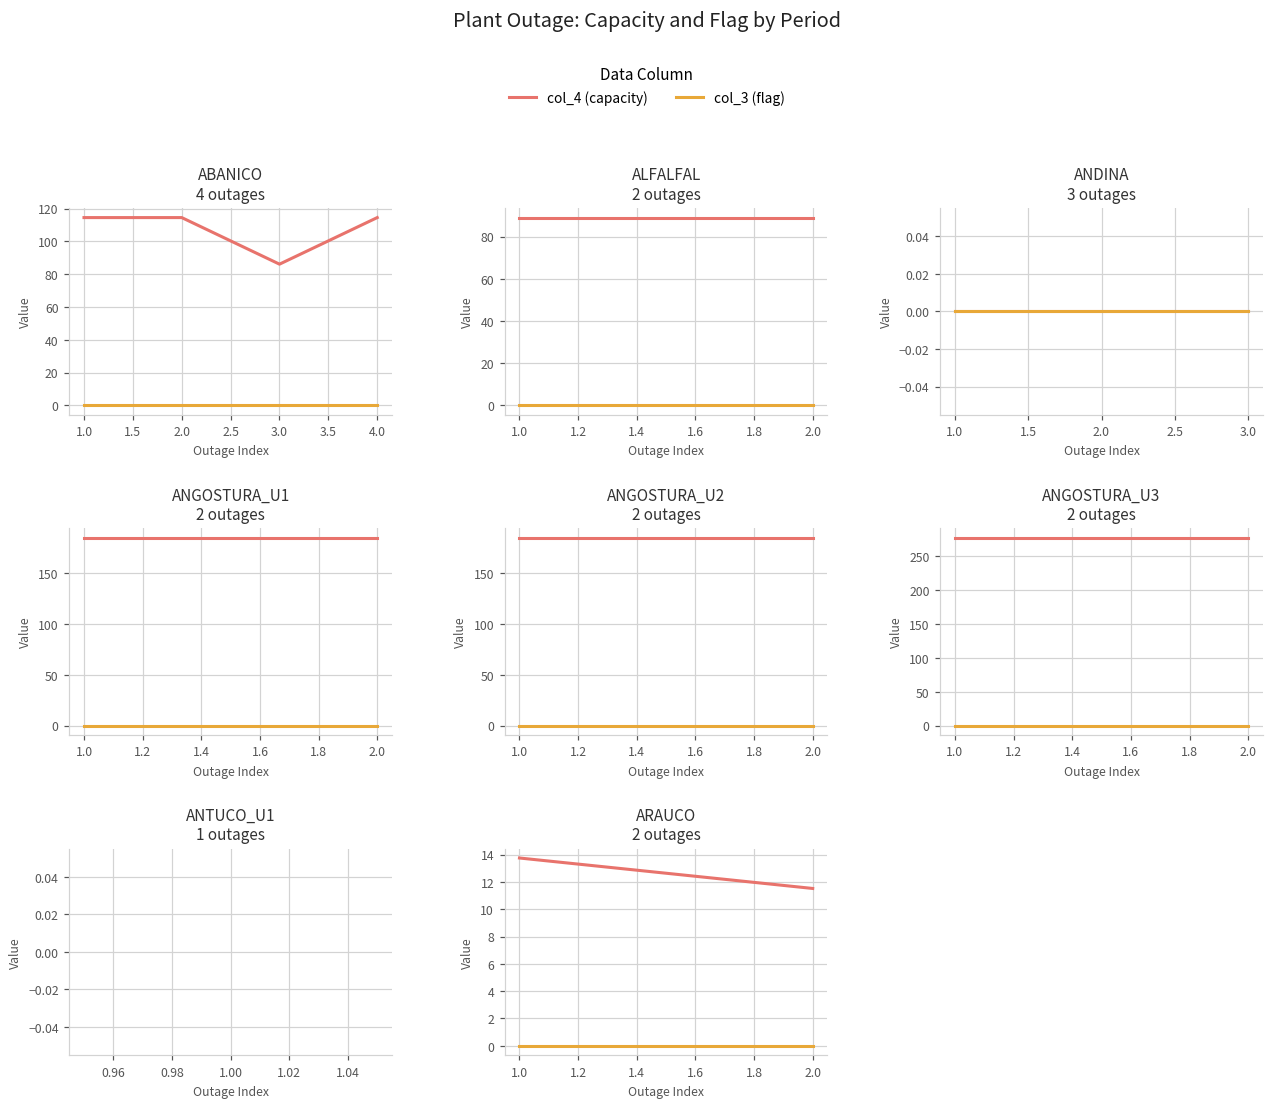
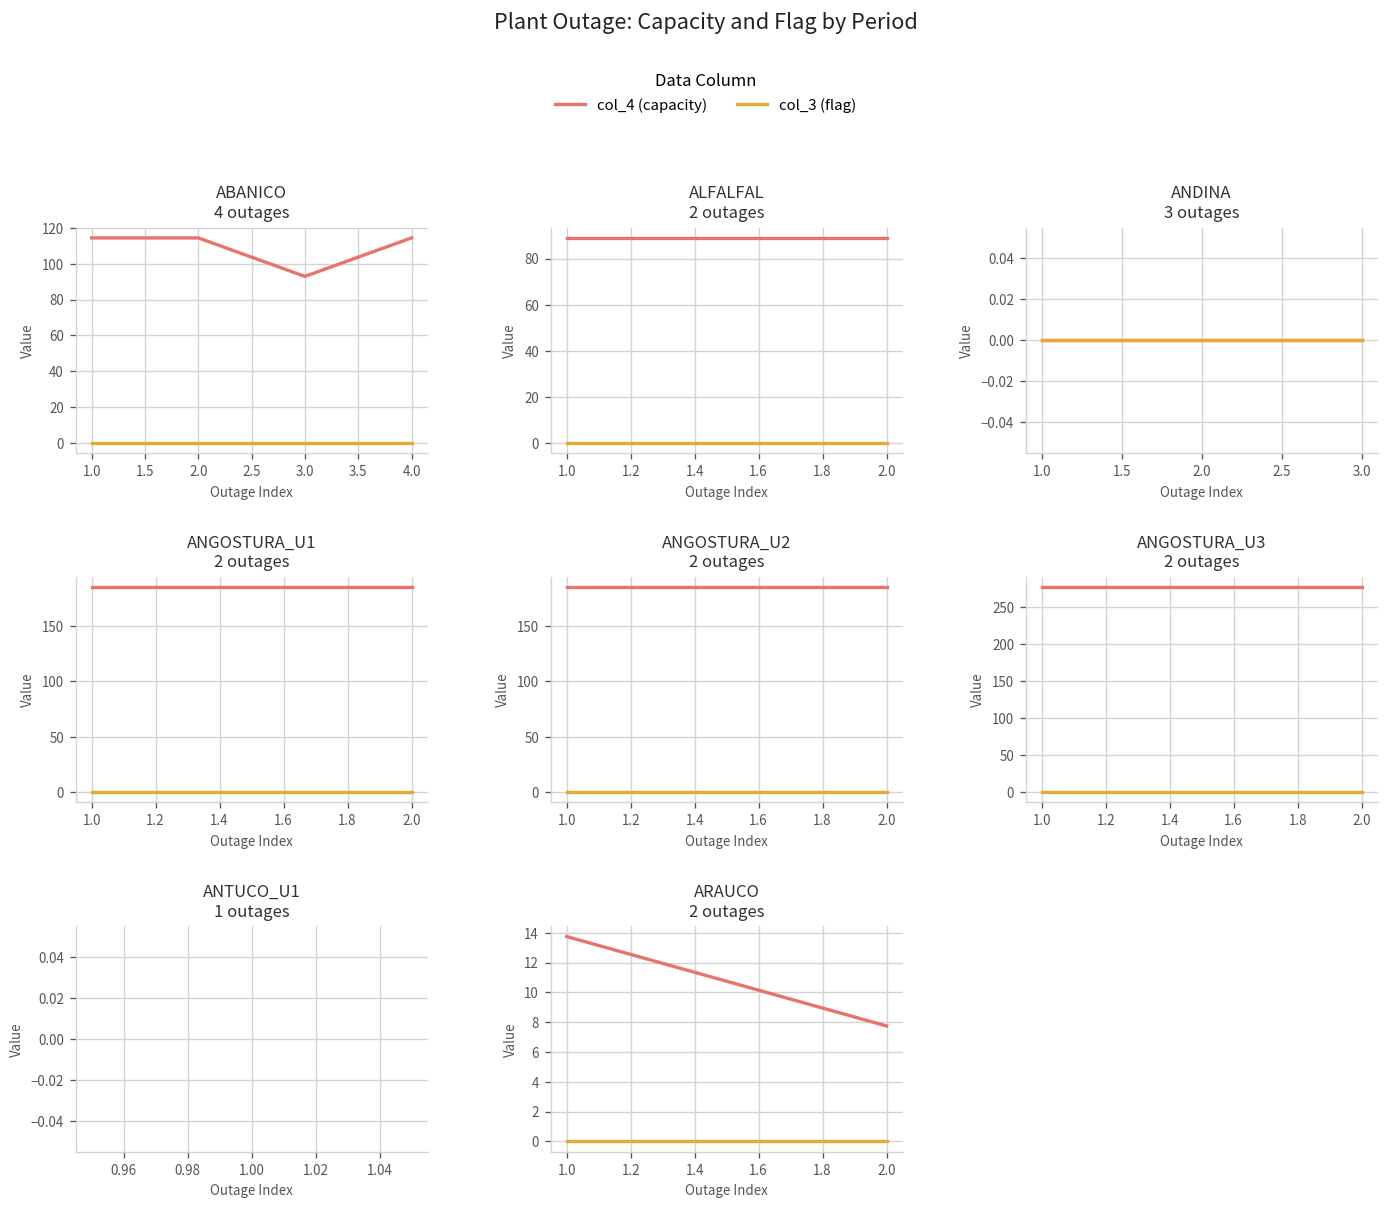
ABANICO 4 outages, col_4 (capacity), 3.0: 86 -> 93
ARAUCO 2 outages, col_4 (capacity), 2.0: 11.5 -> 7.8
